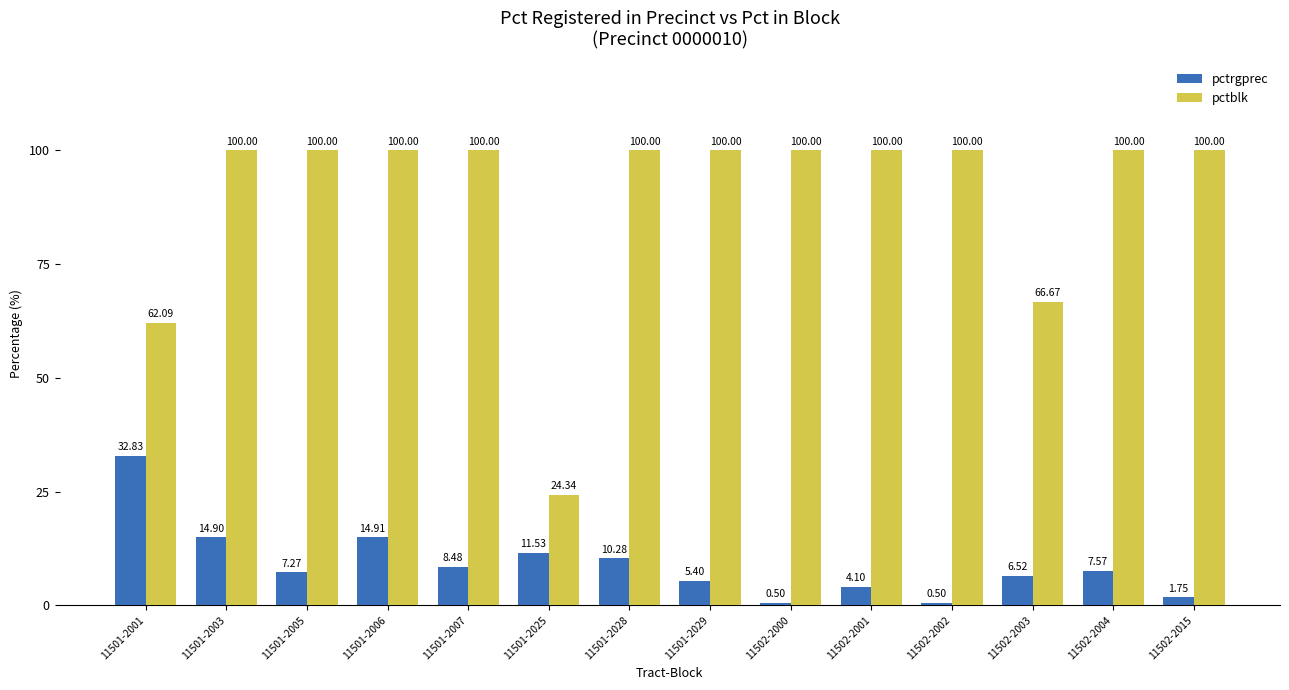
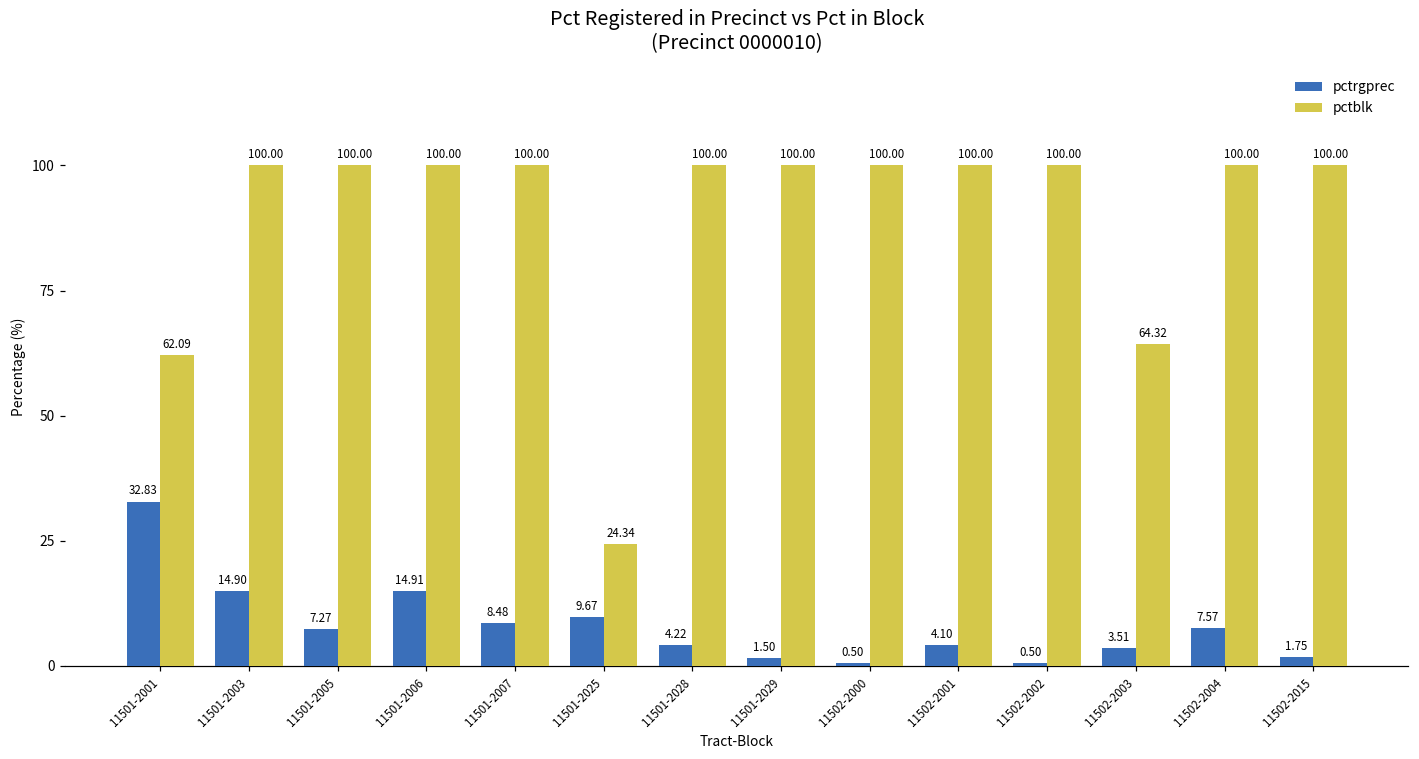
pctrgprec, 11501-2025: 11.53 -> 9.67
pctrgprec, 11501-2028: 10.28 -> 4.22
pctrgprec, 11501-2029: 5.40 -> 1.50
pctrgprec, 11502-2003: 6.52 -> 3.51
pctblk, 11502-2003: 66.67 -> 64.32
